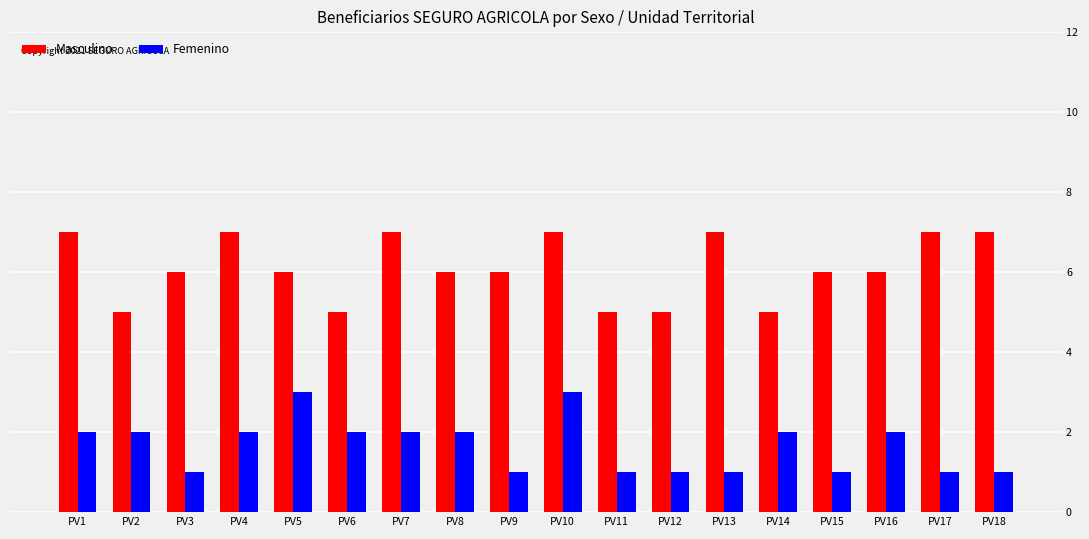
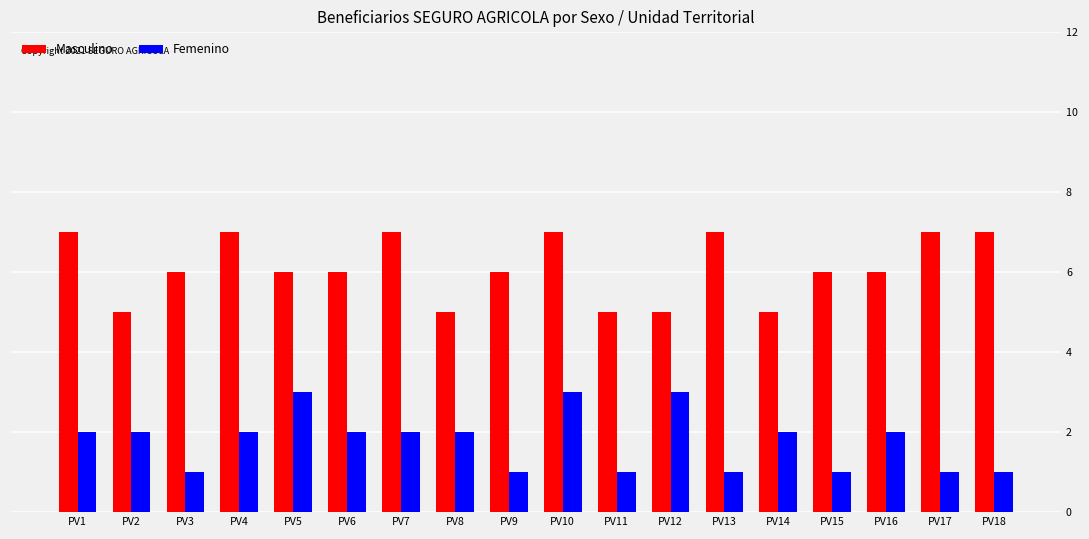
Masculino, PV6: 5 -> 6
Masculino, PV8: 6 -> 5
Femenino, PV12: 1 -> 3
